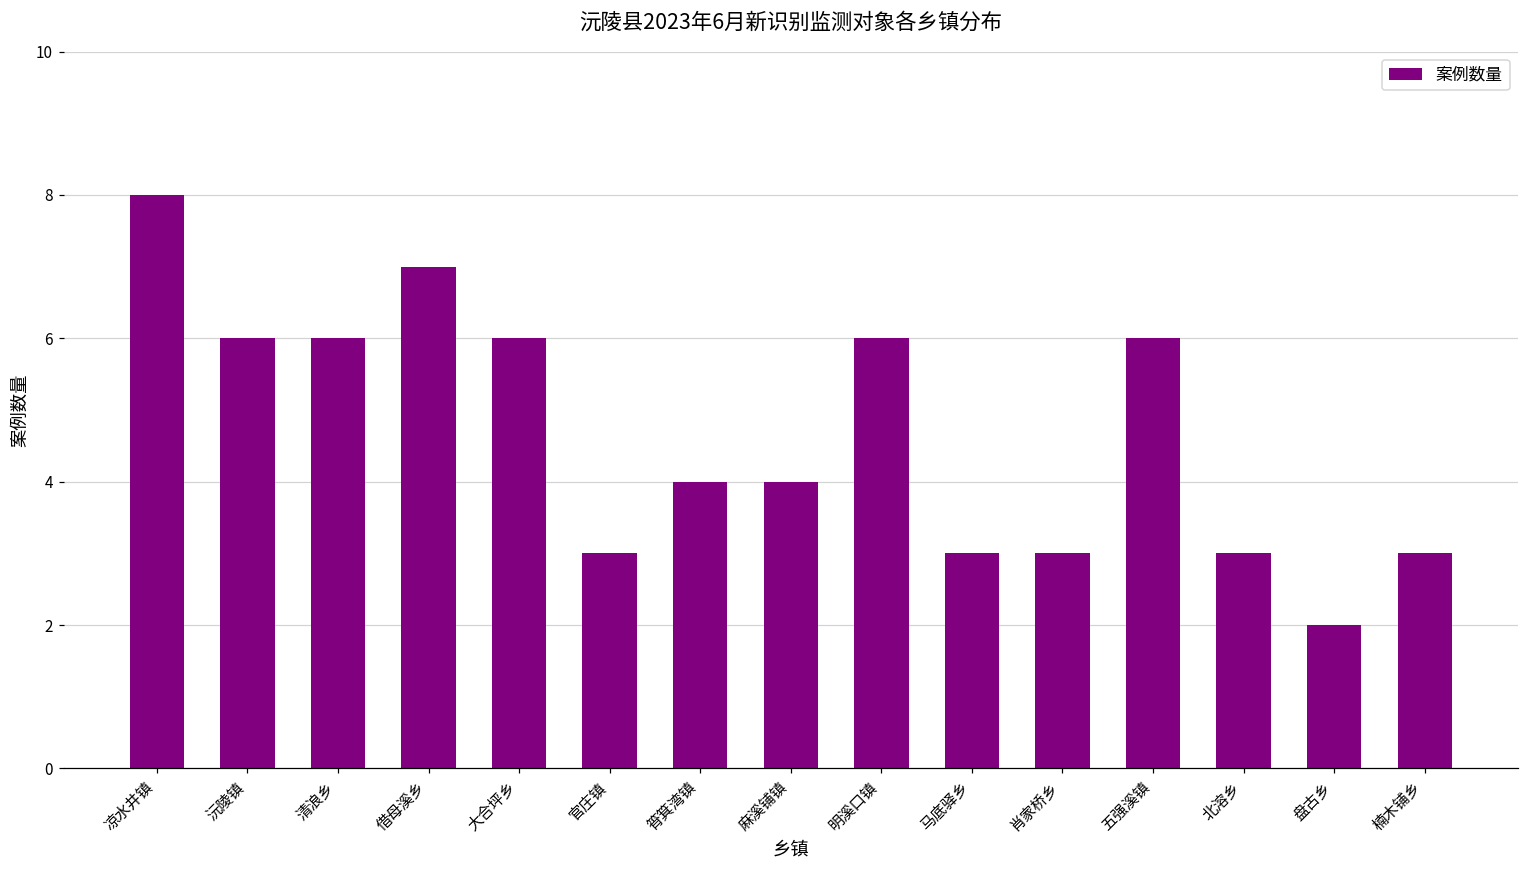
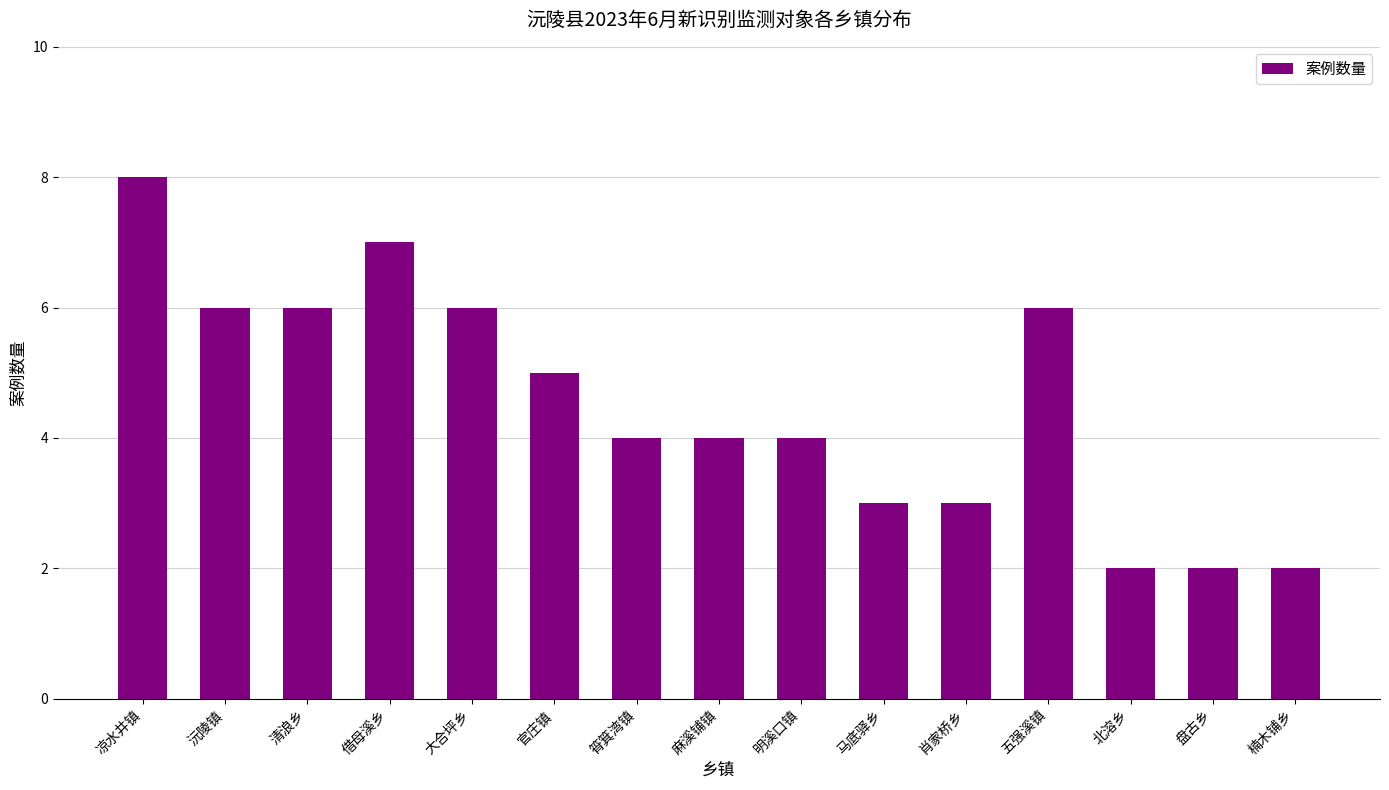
官庄镇: 3 -> 5
明溪口镇: 6 -> 4
北溶乡: 3 -> 2
楠木铺乡: 3 -> 2
